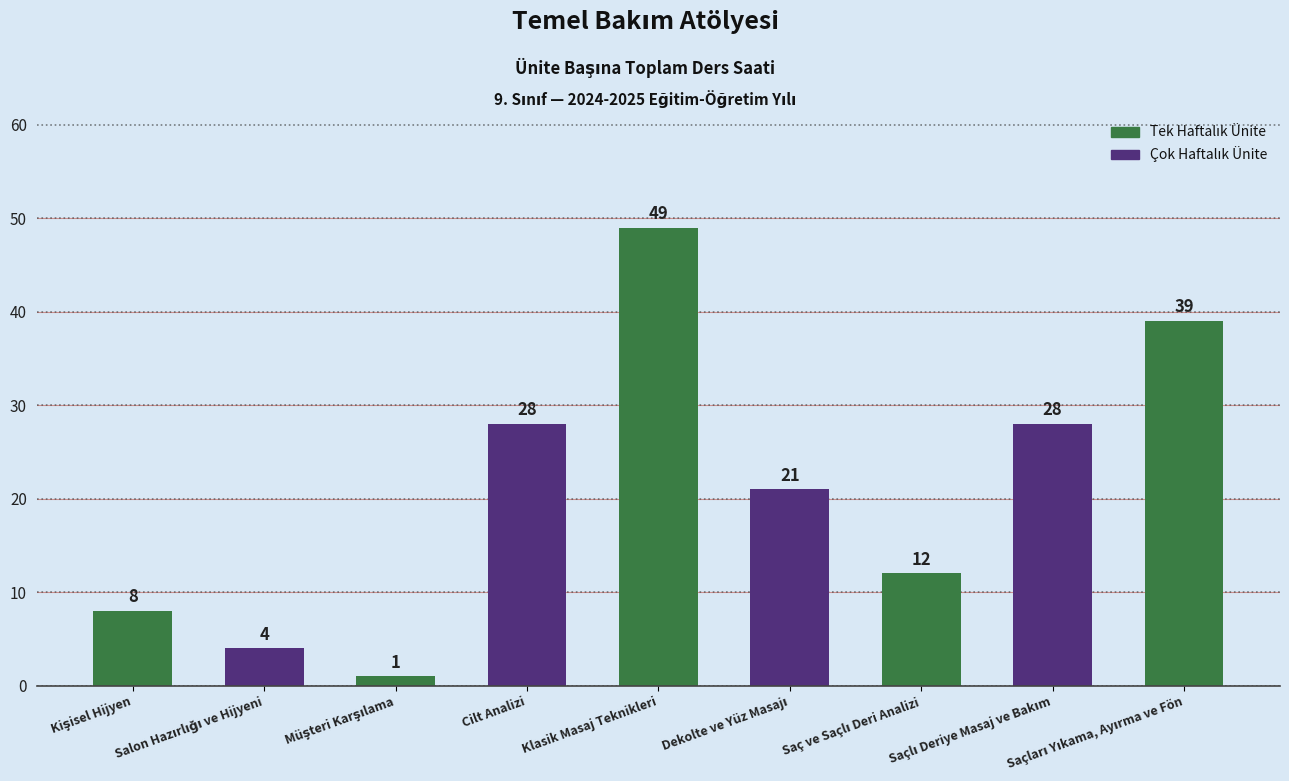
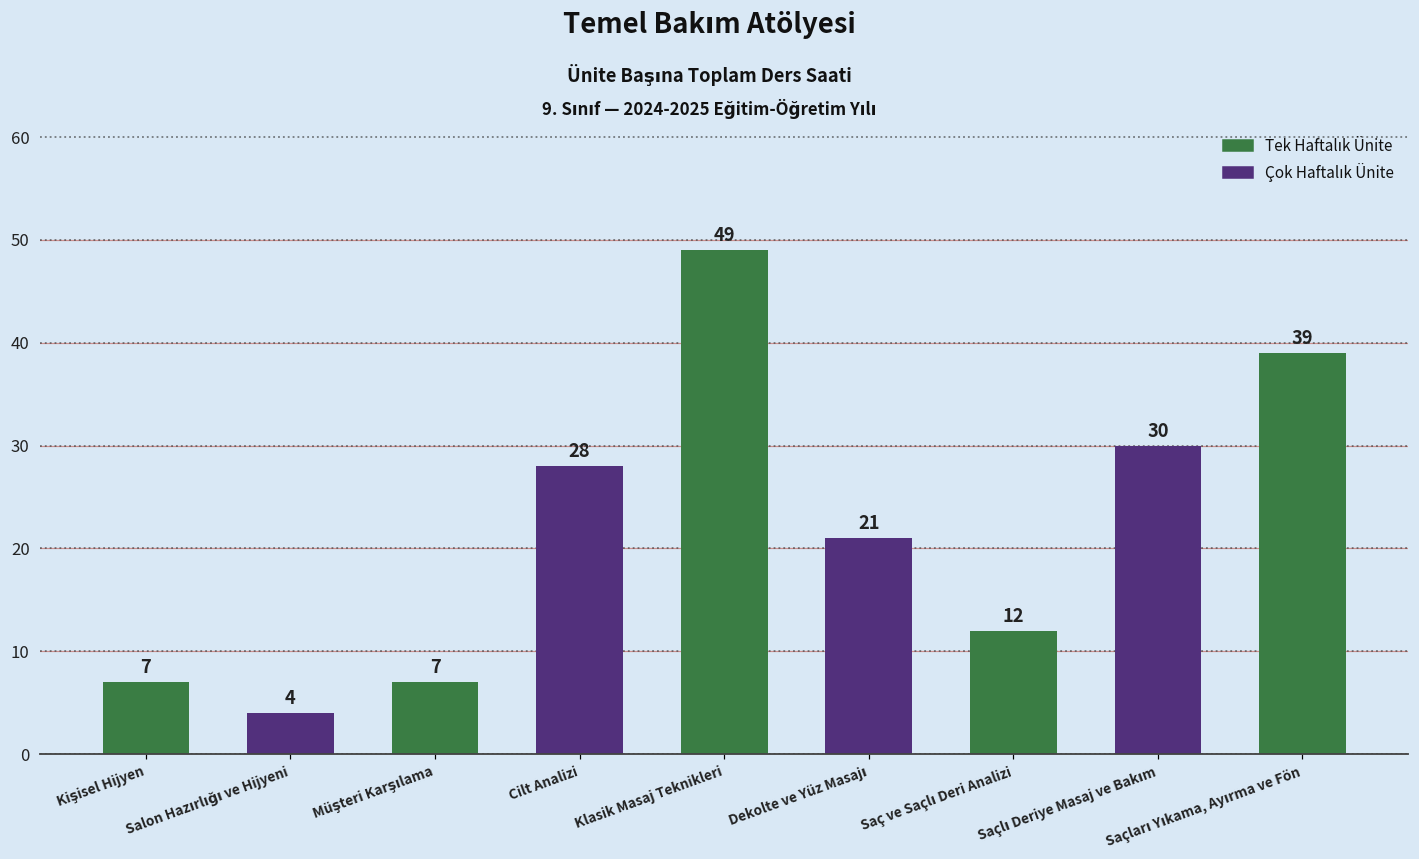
Kişisel Hijyen: 8 -> 7
Müşteri Karşılama: 1 -> 7
Saçlı Deriye Masaj ve Bakım: 28 -> 30
